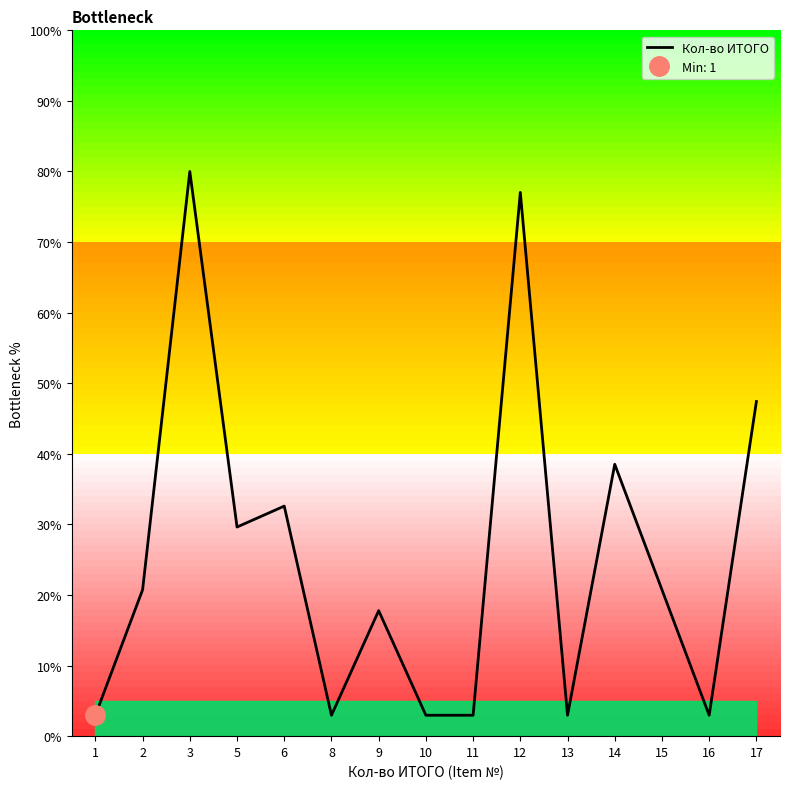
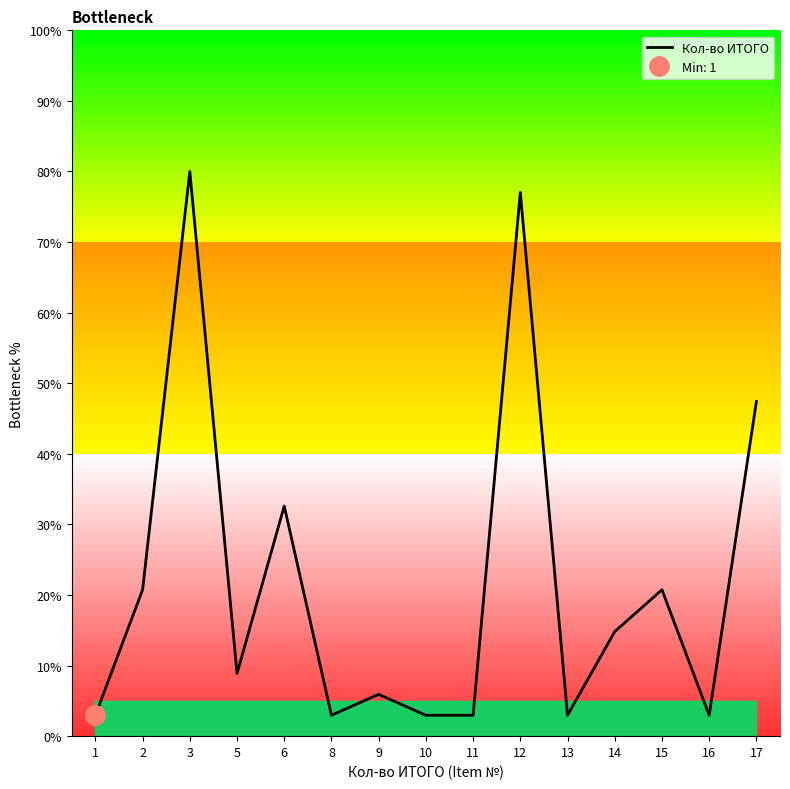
Кол-во ИТОГО, 5: 30% -> 9%
Кол-во ИТОГО, 9: 18% -> 6%
Кол-во ИТОГО, 14: 39% -> 15%
